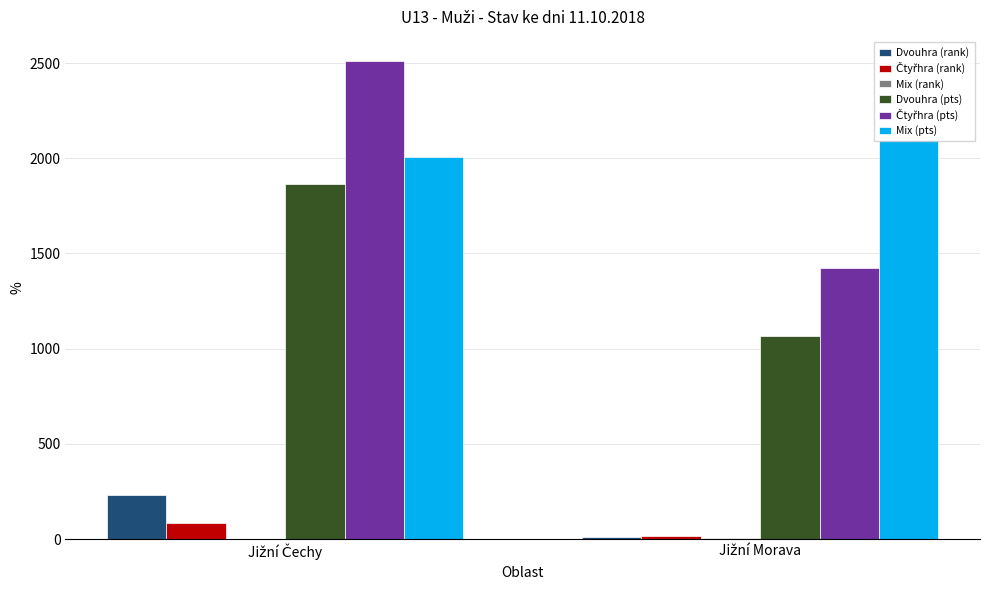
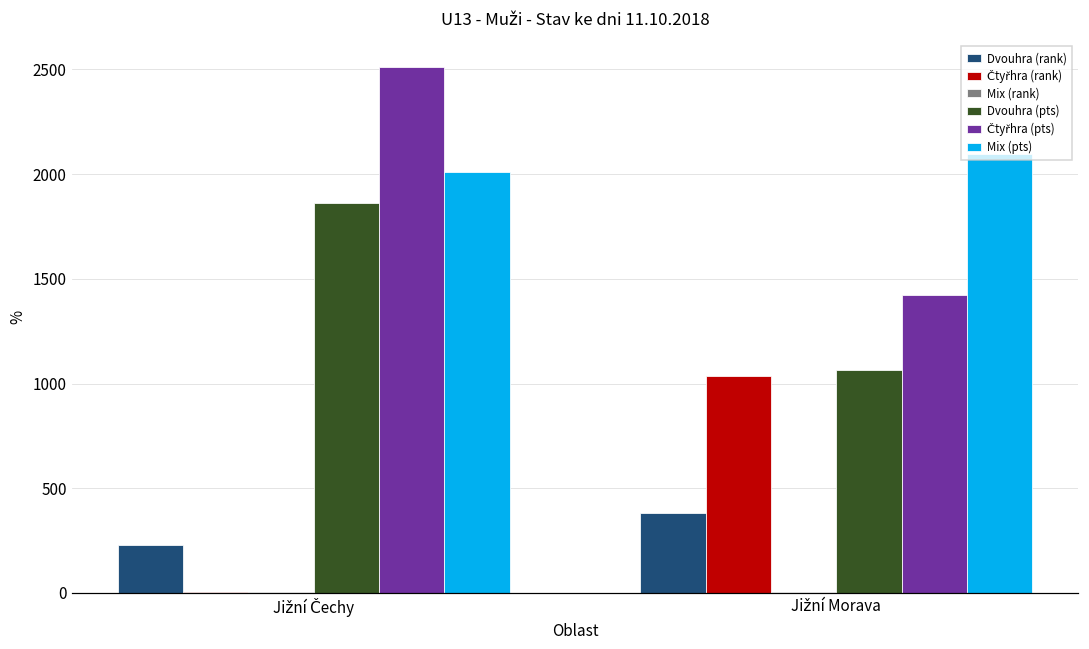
Čtyřhra (rank), Jižní Čechy: 80 -> 0
Dvouhra (rank), Jižní Morava: 10 -> 380
Čtyřhra (rank), Jižní Morava: 20 -> 1040
